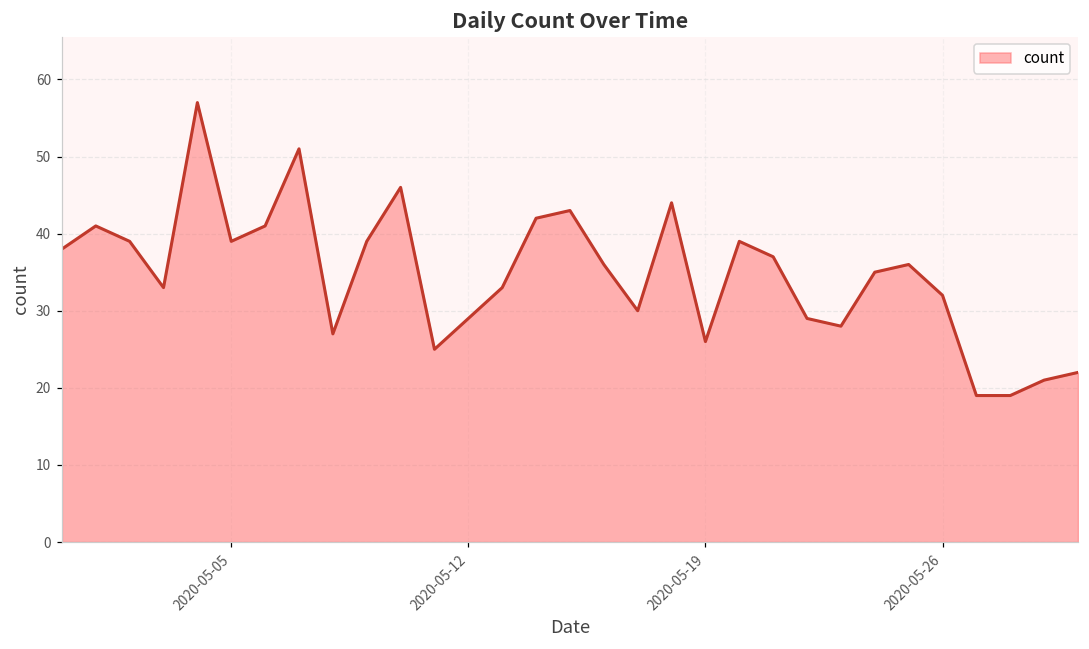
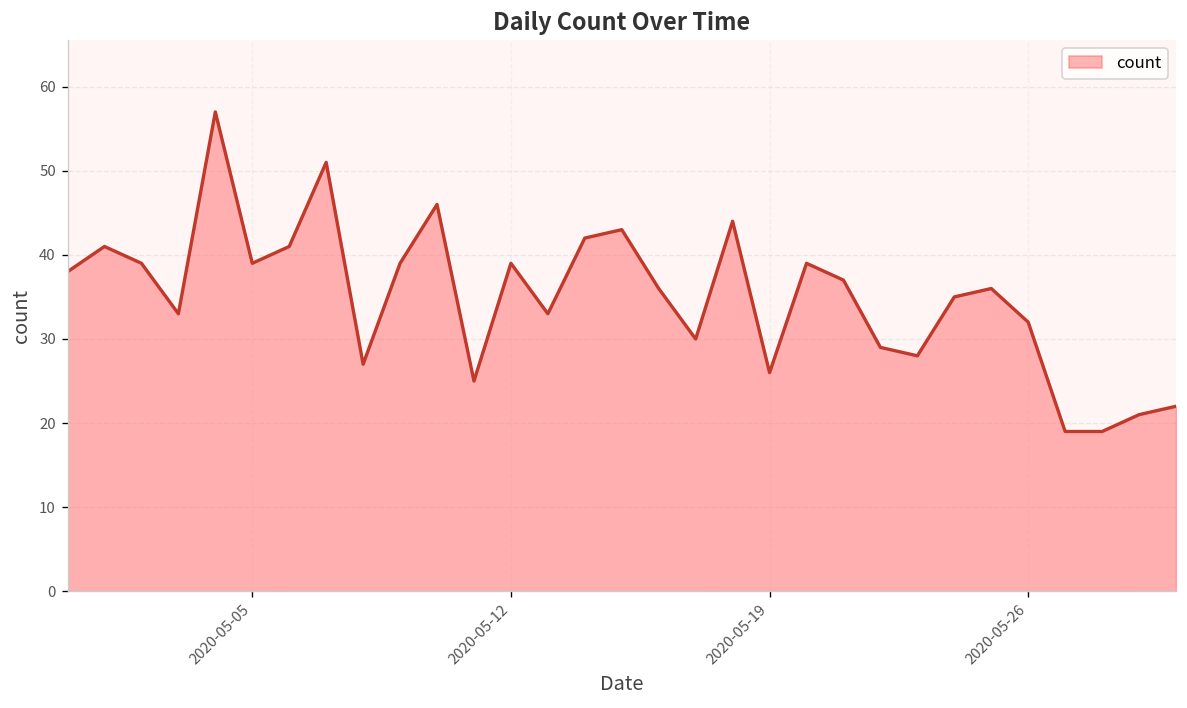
2020-05-12: 29 -> 39
